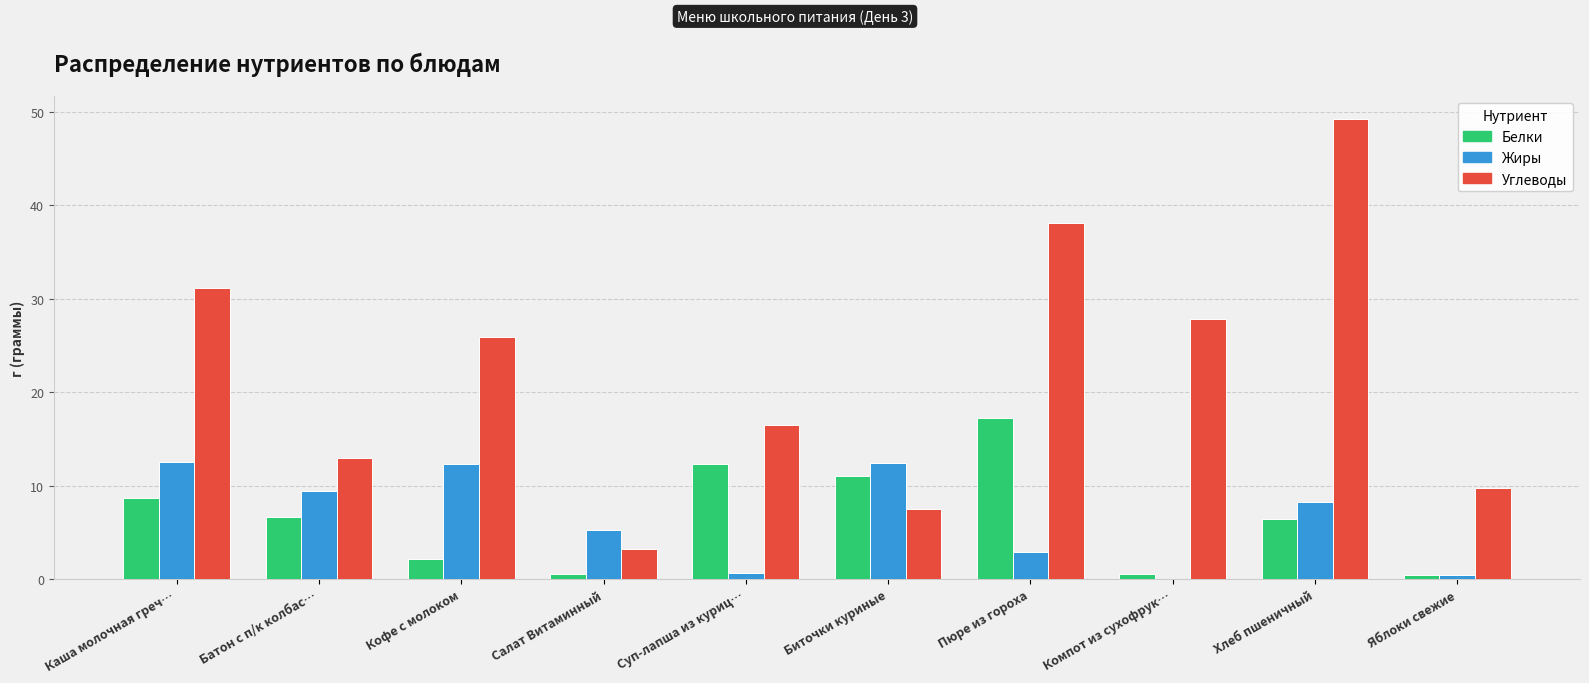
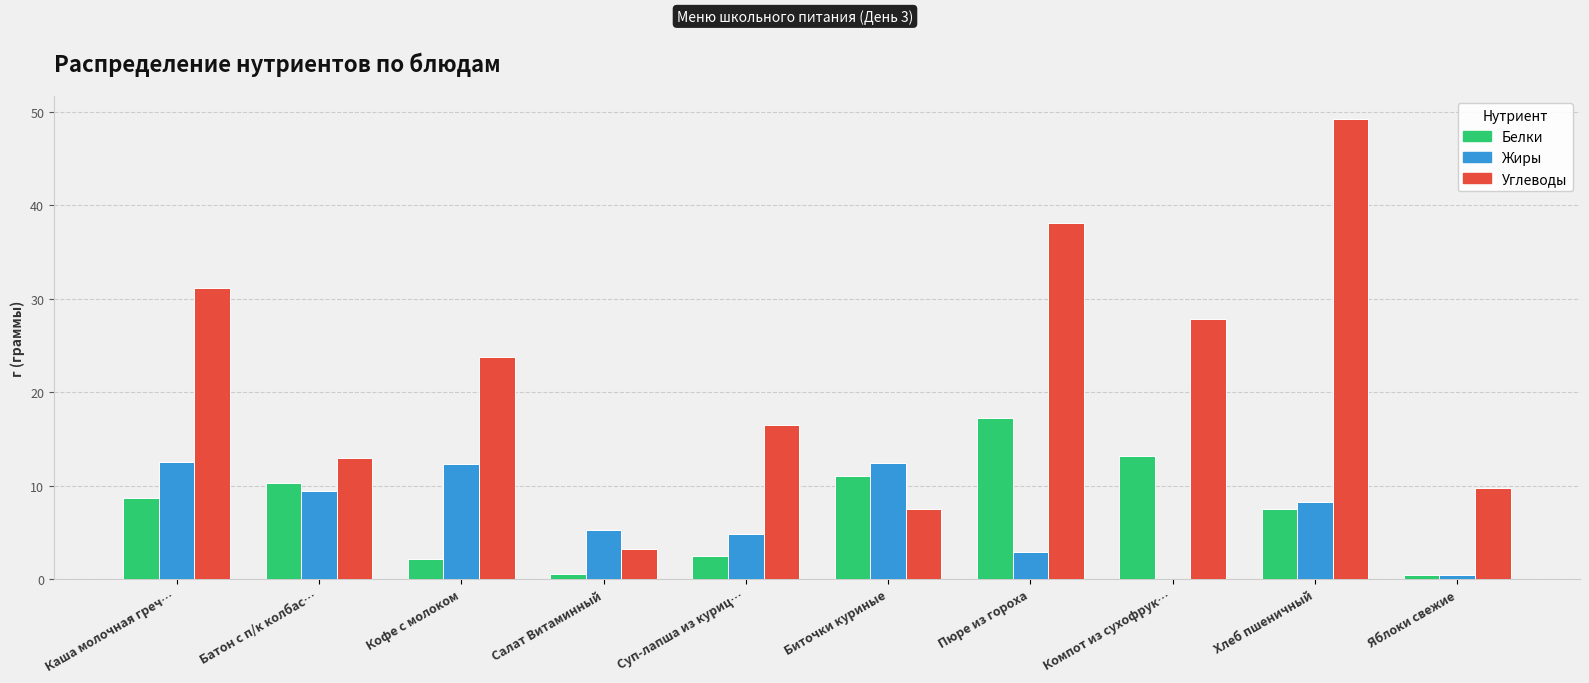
Белки, Батон с п/к колбас…: 7 -> 10
Углеводы, Кофе с молоком: 26 -> 24
Белки, Суп-лапша из куриц…: 12 -> 2
Жиры, Суп-лапша из куриц…: 1 -> 5
Белки, Компот из сухофрук…: 1 -> 13
Белки, Хлеб пшеничный: 6 -> 8
